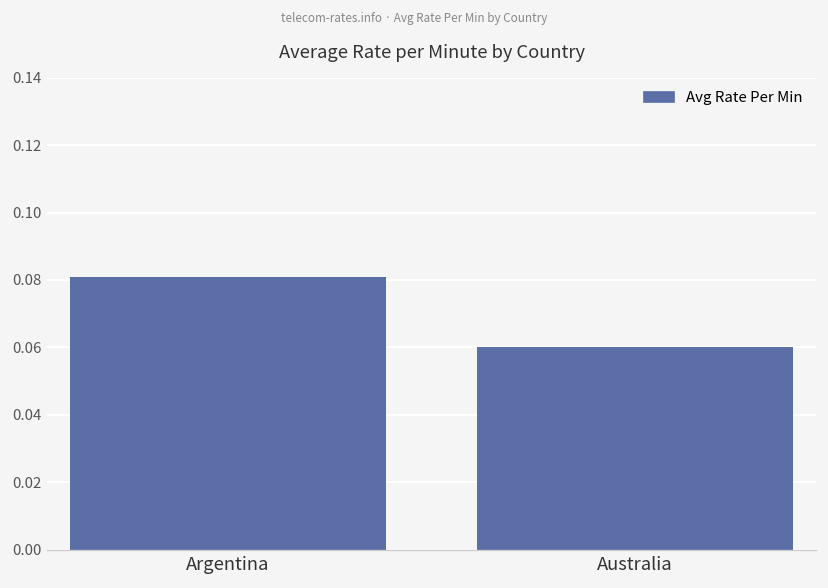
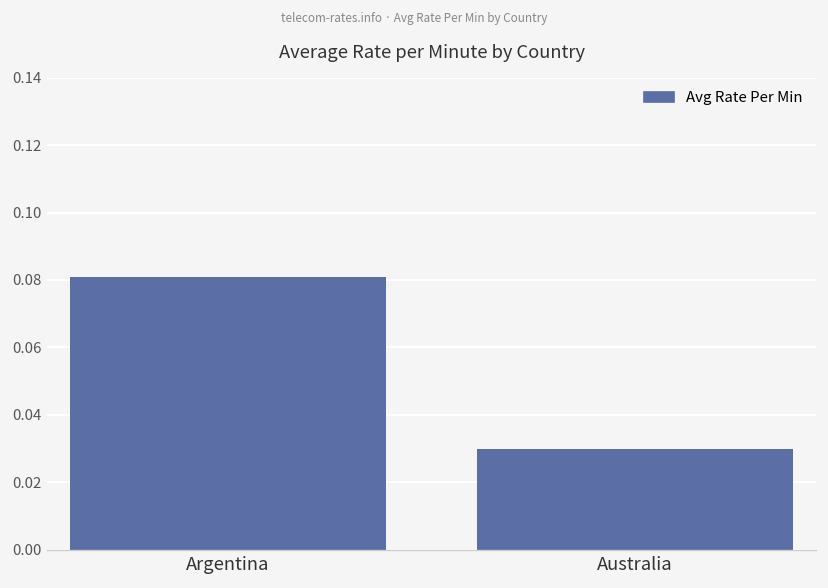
Australia: 0.06 -> 0.03
